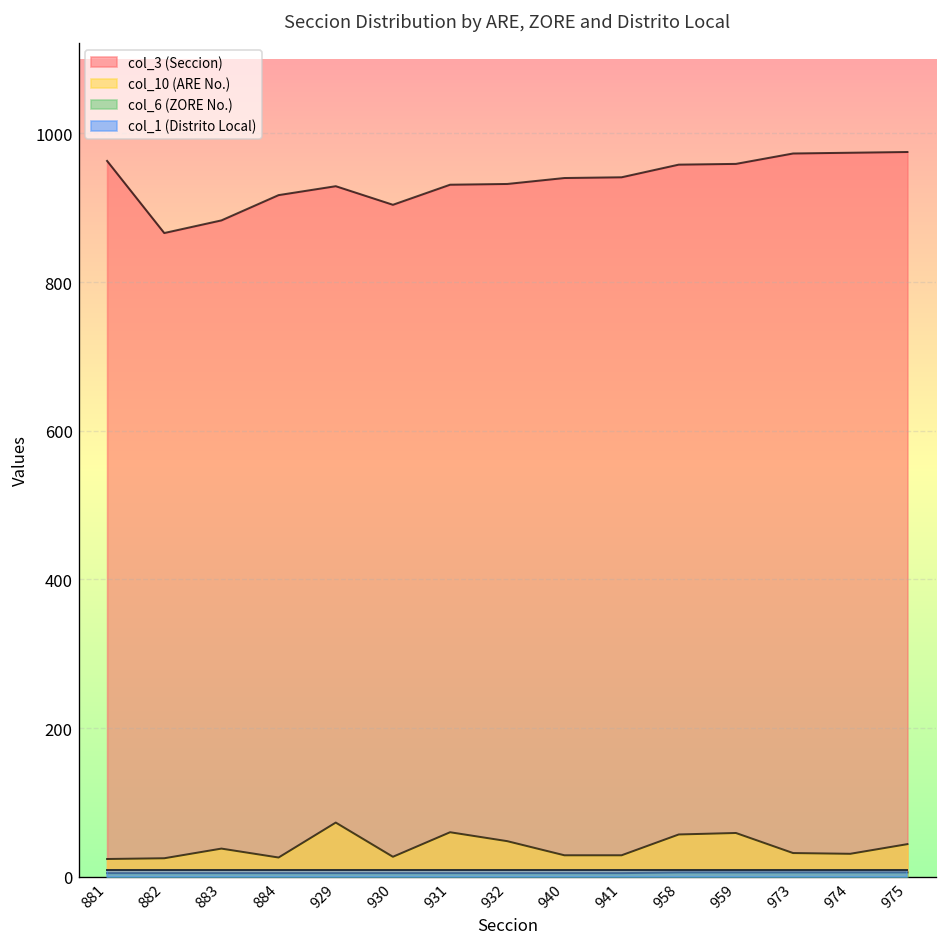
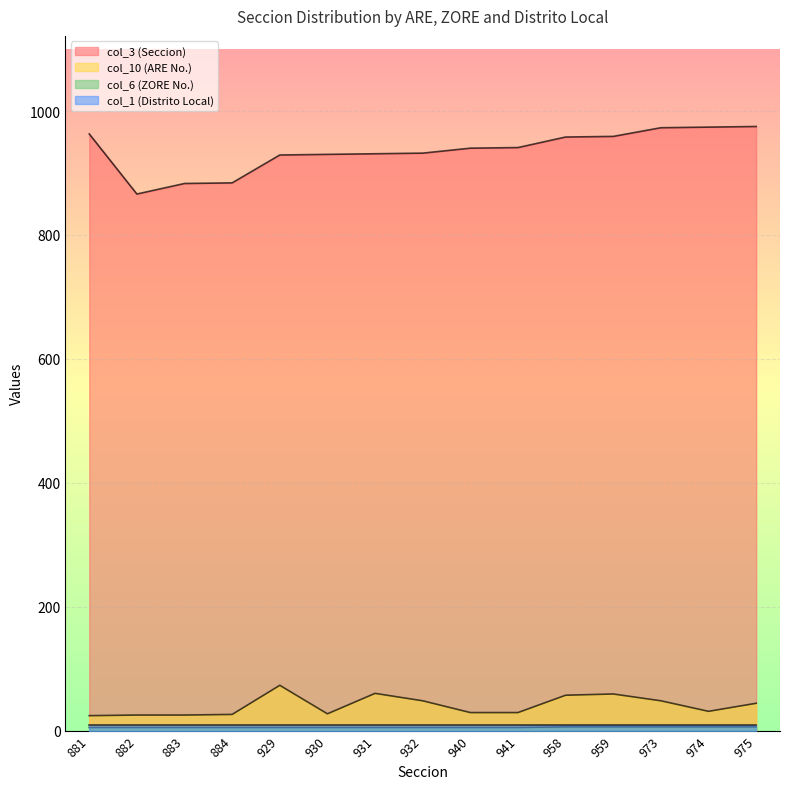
col_10 (ARE No.), 883: 40 -> 30
col_3 (Seccion), 884: 920 -> 880
col_3 (Seccion), 930: 900 -> 930
col_10 (ARE No.), 973: 30 -> 50
